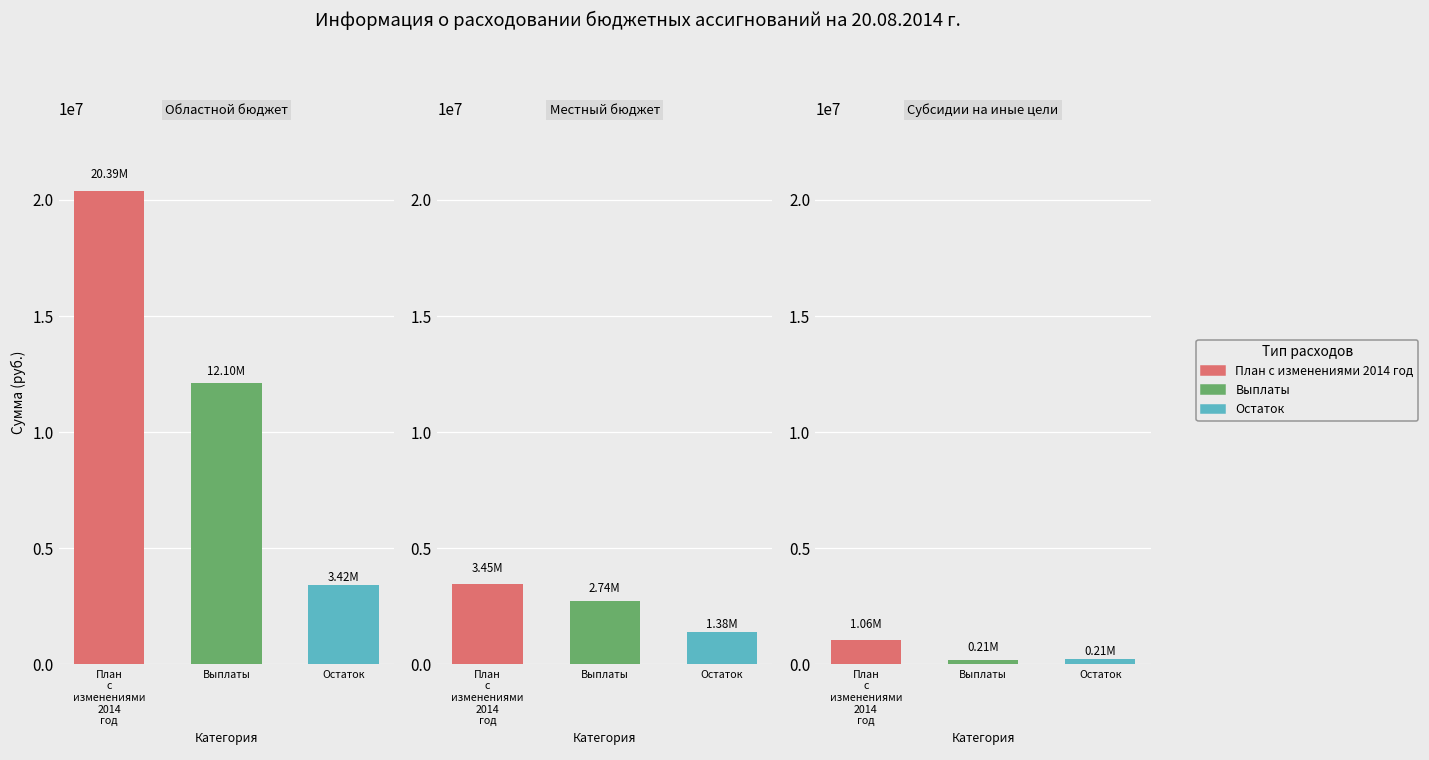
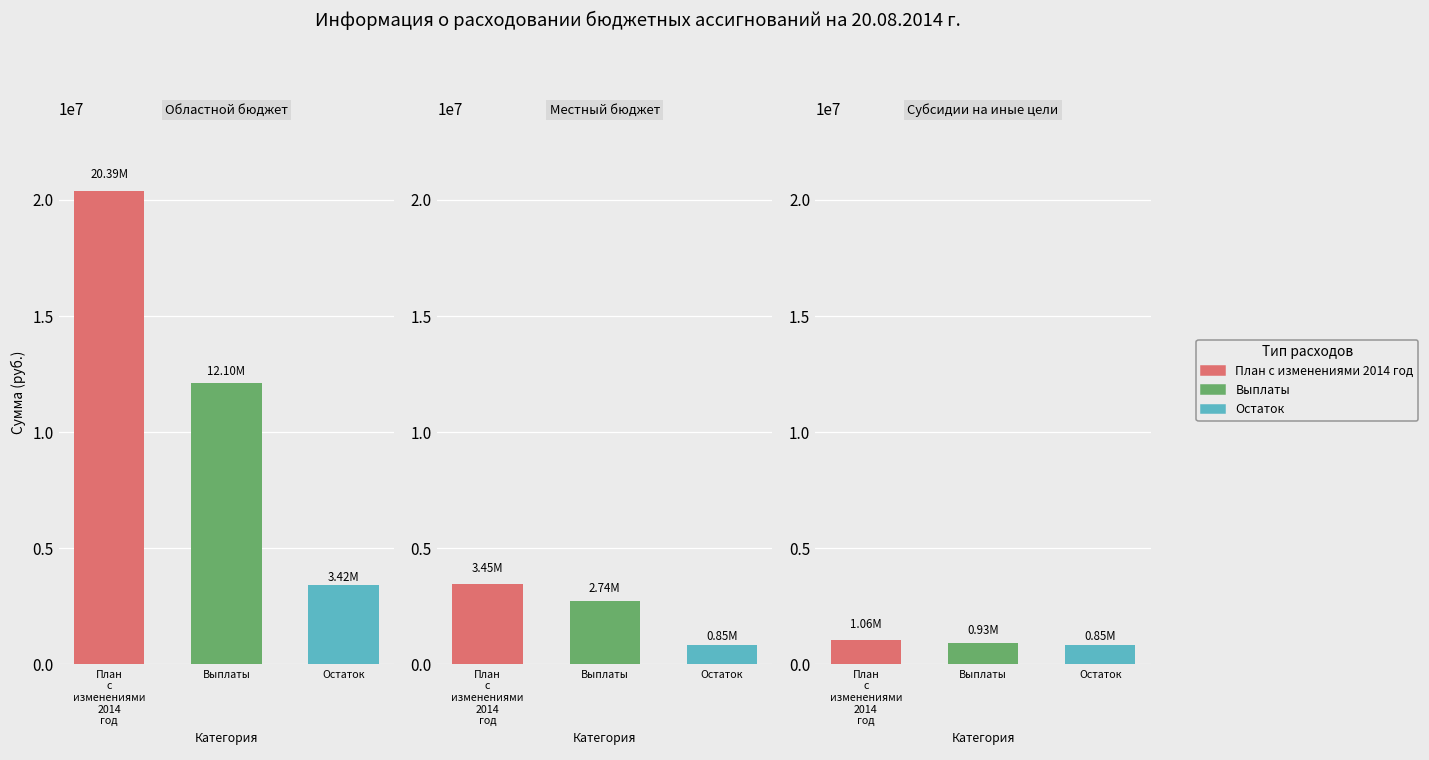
Местный бюджет, Остаток: 1.38M -> 0.85M
Субсидии на иные цели, Выплаты: 0.21M -> 0.93M
Субсидии на иные цели, Остаток: 0.21M -> 0.85M
